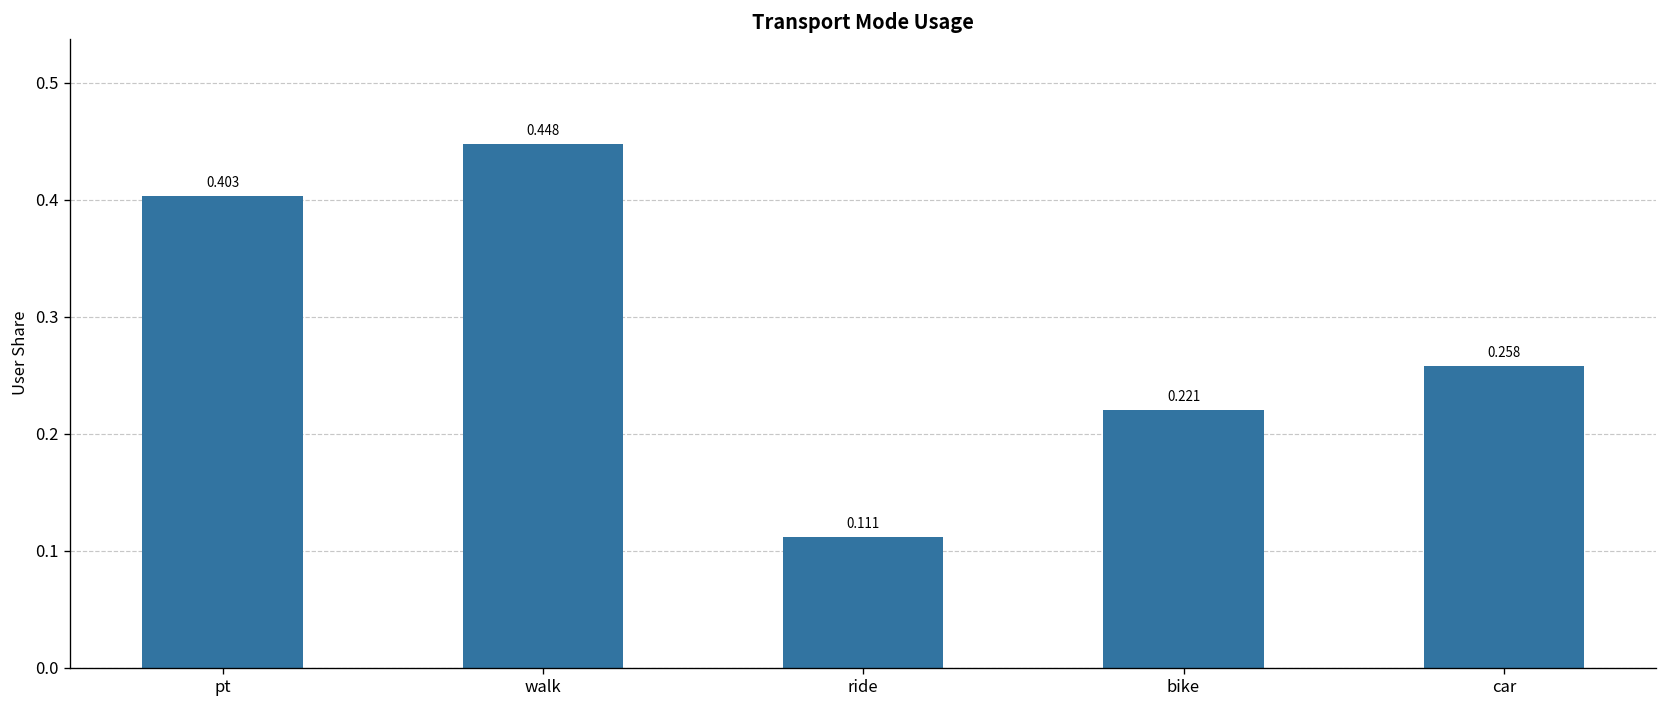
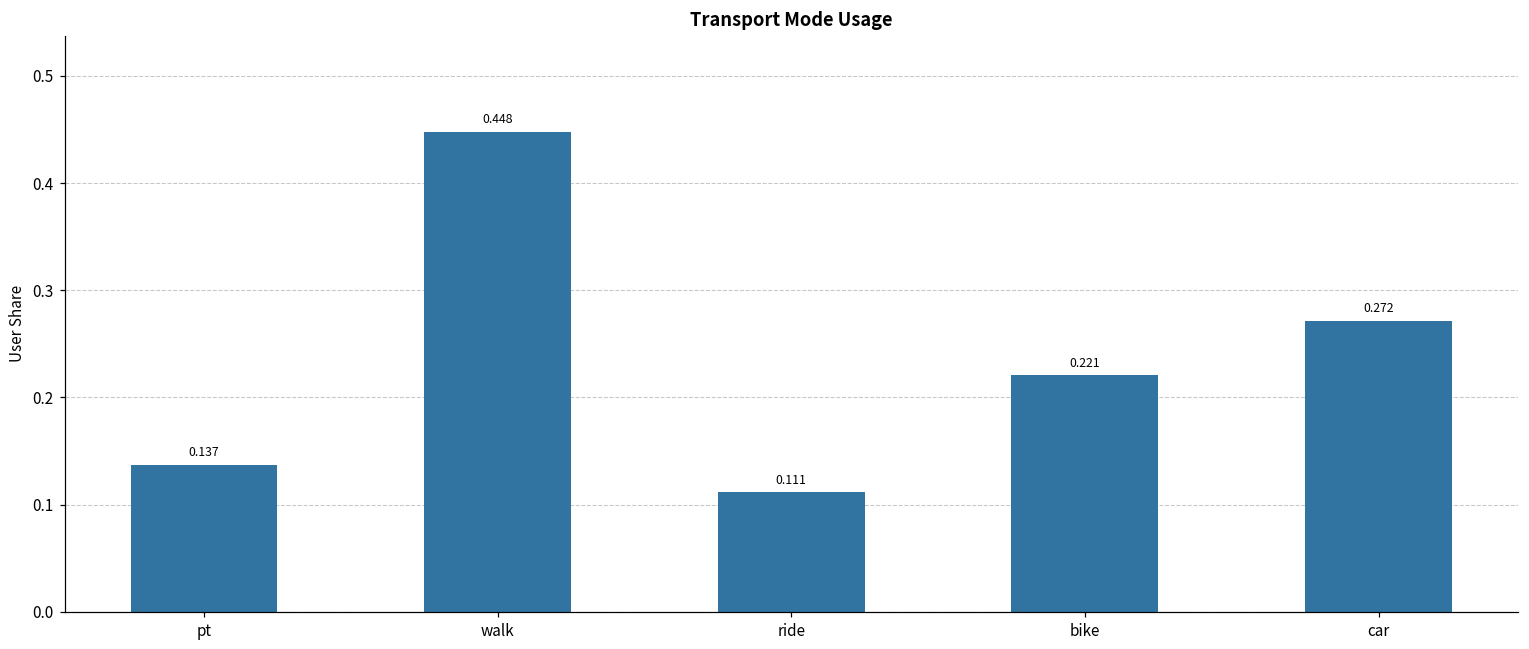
pt: 0.403 -> 0.137
car: 0.258 -> 0.272
